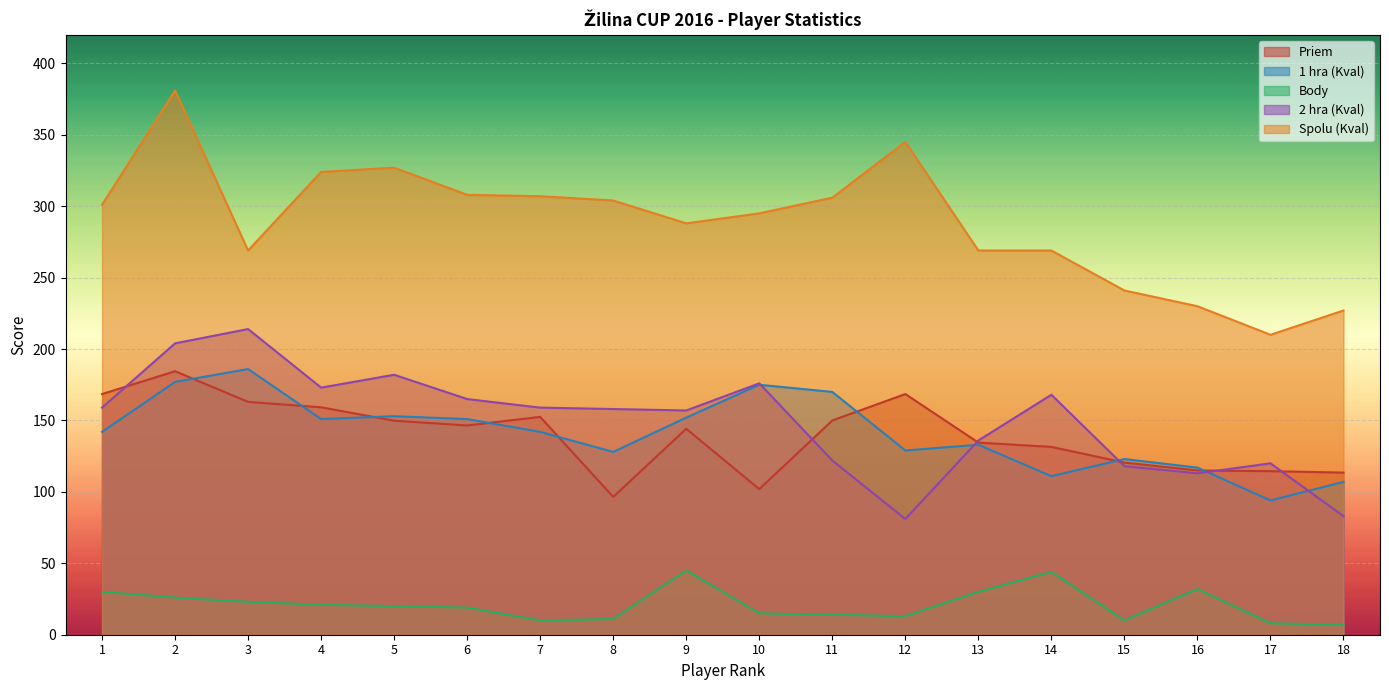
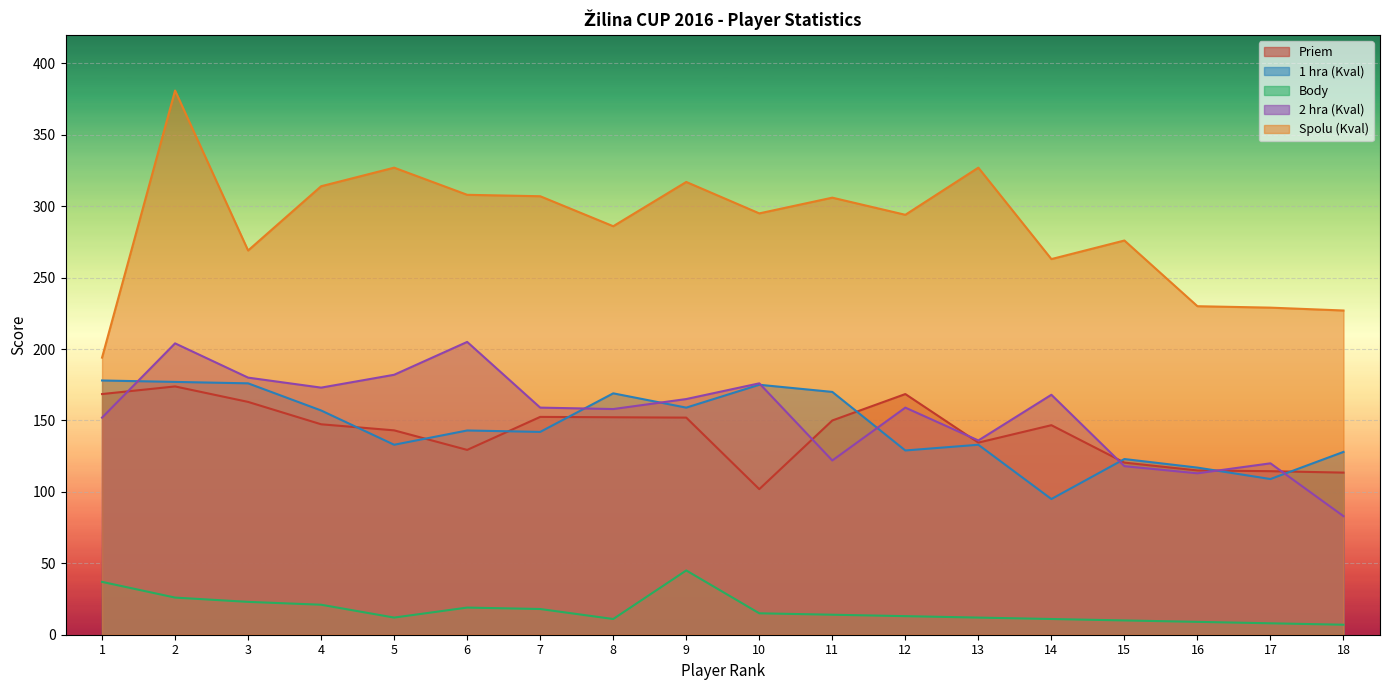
1 hra (Kval), 1: 142 -> 178
Body, 1: 30 -> 37
2 hra (Kval), 1: 159 -> 152
Spolu (Kval), 1: 301 -> 194
Priem, 2: 184 -> 174
1 hra (Kval), 3: 186 -> 176
2 hra (Kval), 3: 214 -> 180
Priem, 4: 159 -> 147
1 hra (Kval), 4: 151 -> 157
Spolu (Kval), 4: 324 -> 314
Priem, 5: 150 -> 143
1 hra (Kval), 5: 153 -> 133
Body, 5: 20 -> 12
Priem, 6: 147 -> 129
1 hra (Kval), 6: 151 -> 143
2 hra (Kval), 6: 165 -> 205
Body, 7: 10 -> 18
Priem, 8: 96 -> 152
1 hra (Kval), 8: 128 -> 169
Spolu (Kval), 8: 304 -> 286
Priem, 9: 144 -> 152
1 hra (Kval), 9: 152 -> 159
2 hra (Kval), 9: 157 -> 165
Spolu (Kval), 9: 288 -> 317
2 hra (Kval), 12: 81 -> 159
Spolu (Kval), 12: 345 -> 294
Body, 13: 30 -> 12
Spolu (Kval), 13: 269 -> 327
Priem, 14: 132 -> 147
1 hra (Kval), 14: 111 -> 95
Body, 14: 44 -> 11
Spolu (Kval), 14: 269 -> 263
Spolu (Kval), 15: 241 -> 276
Body, 16: 32 -> 9
1 hra (Kval), 17: 94 -> 109
Spolu (Kval), 17: 210 -> 229
1 hra (Kval), 18: 107 -> 128
